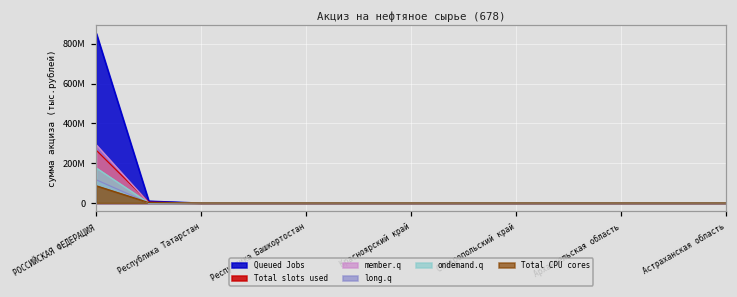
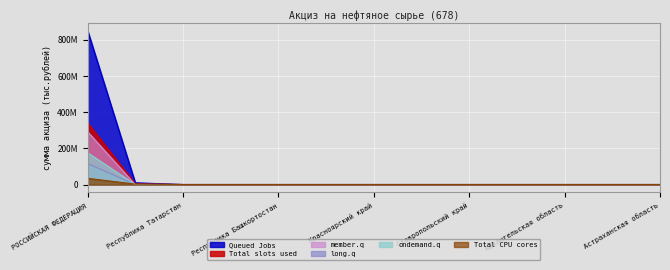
Total slots used, РОССИЙСКАЯ ФЕДЕРАЦИЯ: 260000000 -> 340000000
Total CPU cores, РОССИЙСКАЯ ФЕДЕРАЦИЯ: 90000000 -> 30000000
